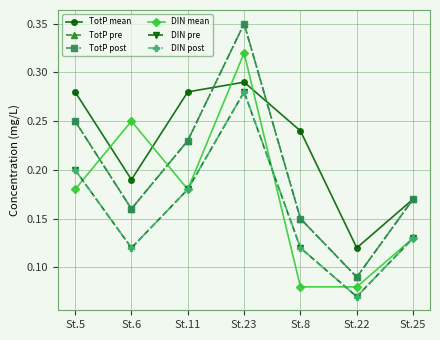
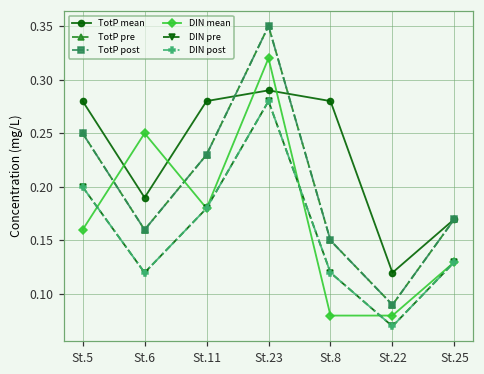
DIN mean, St.5: 0.18 -> 0.16
TotP mean, St.8: 0.24 -> 0.28
